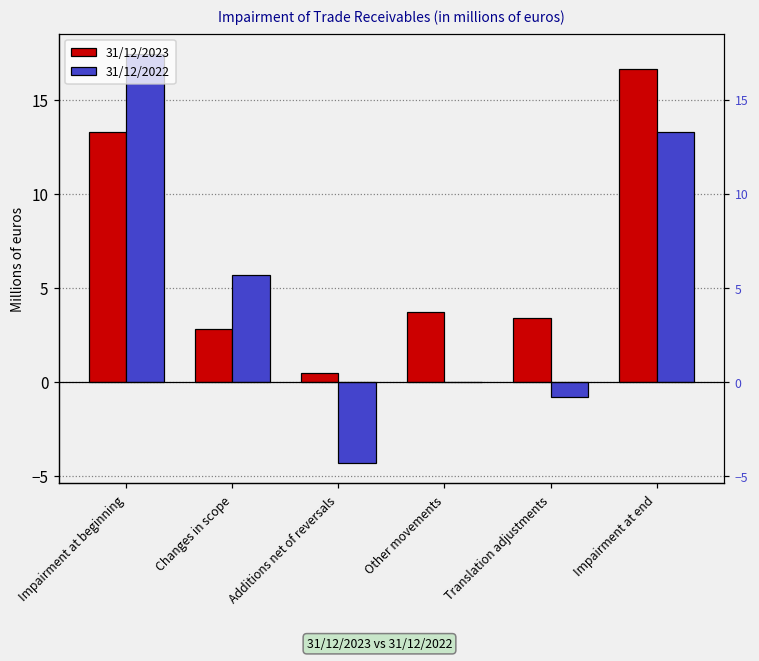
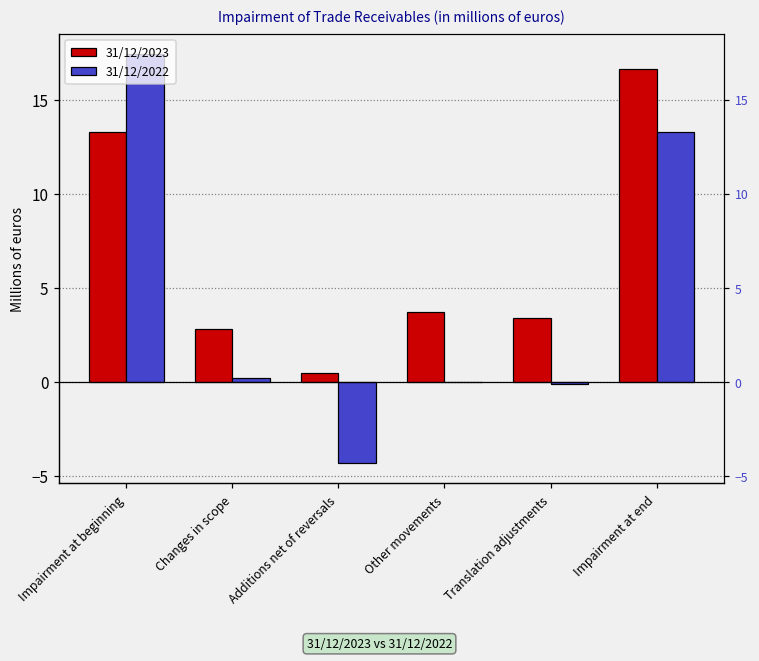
31/12/2022, Changes in scope: 5.7 -> 0.2
31/12/2022, Translation adjustments: -0.8 -> -0.1
